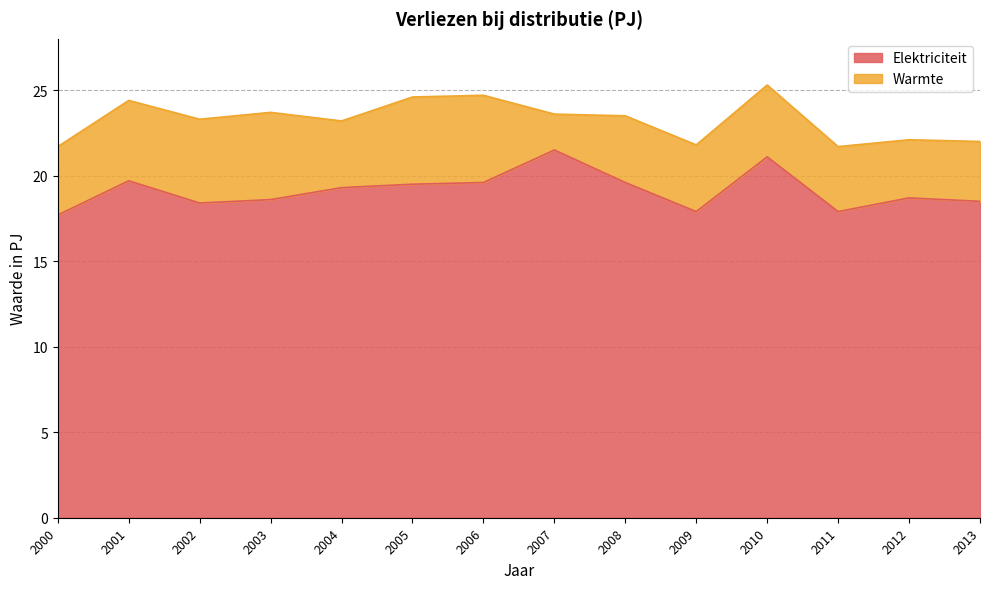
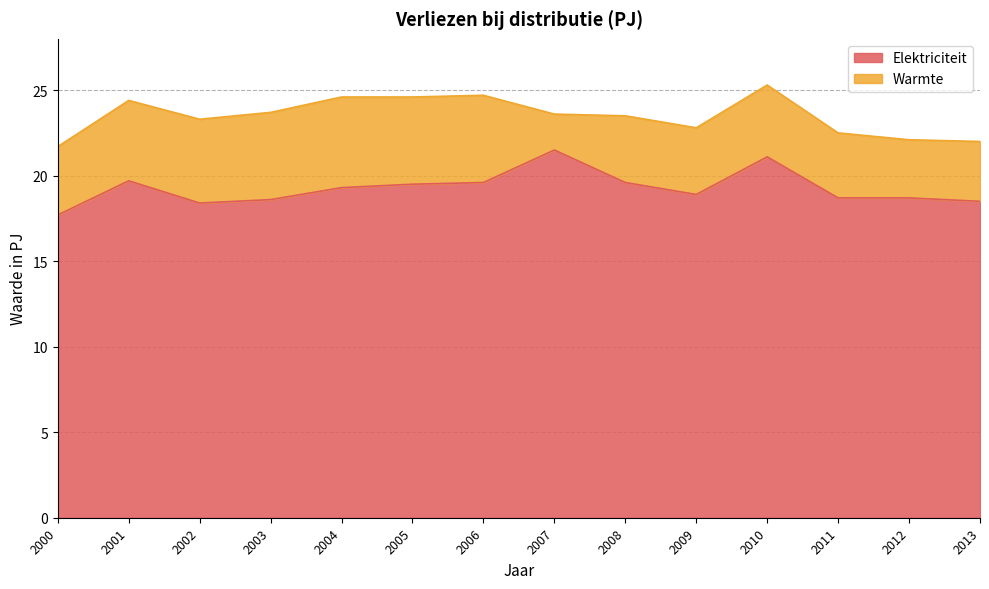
Warmte, 2004: 3.9 -> 5.3
Elektriciteit, 2009: 17.9 -> 18.9
Elektriciteit, 2011: 17.9 -> 18.7
